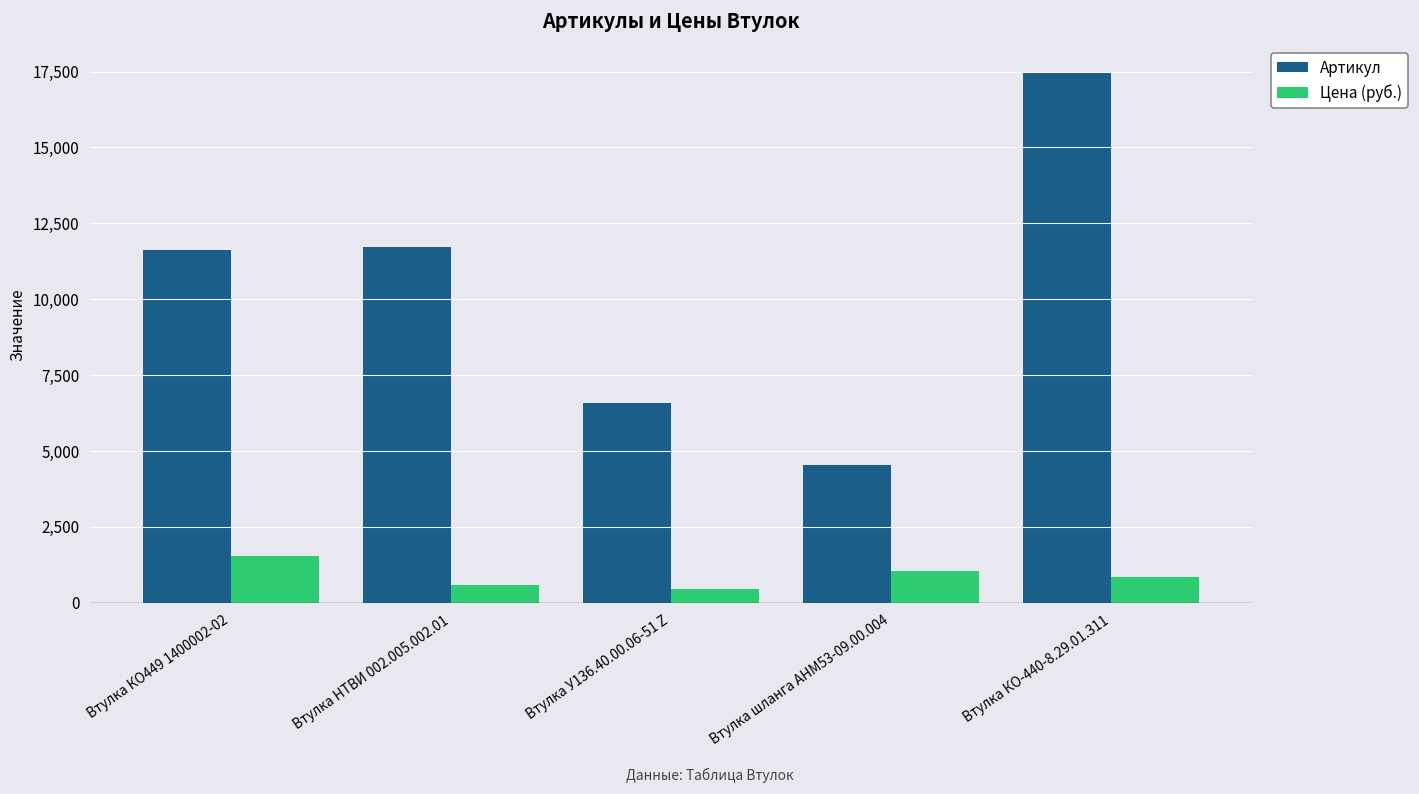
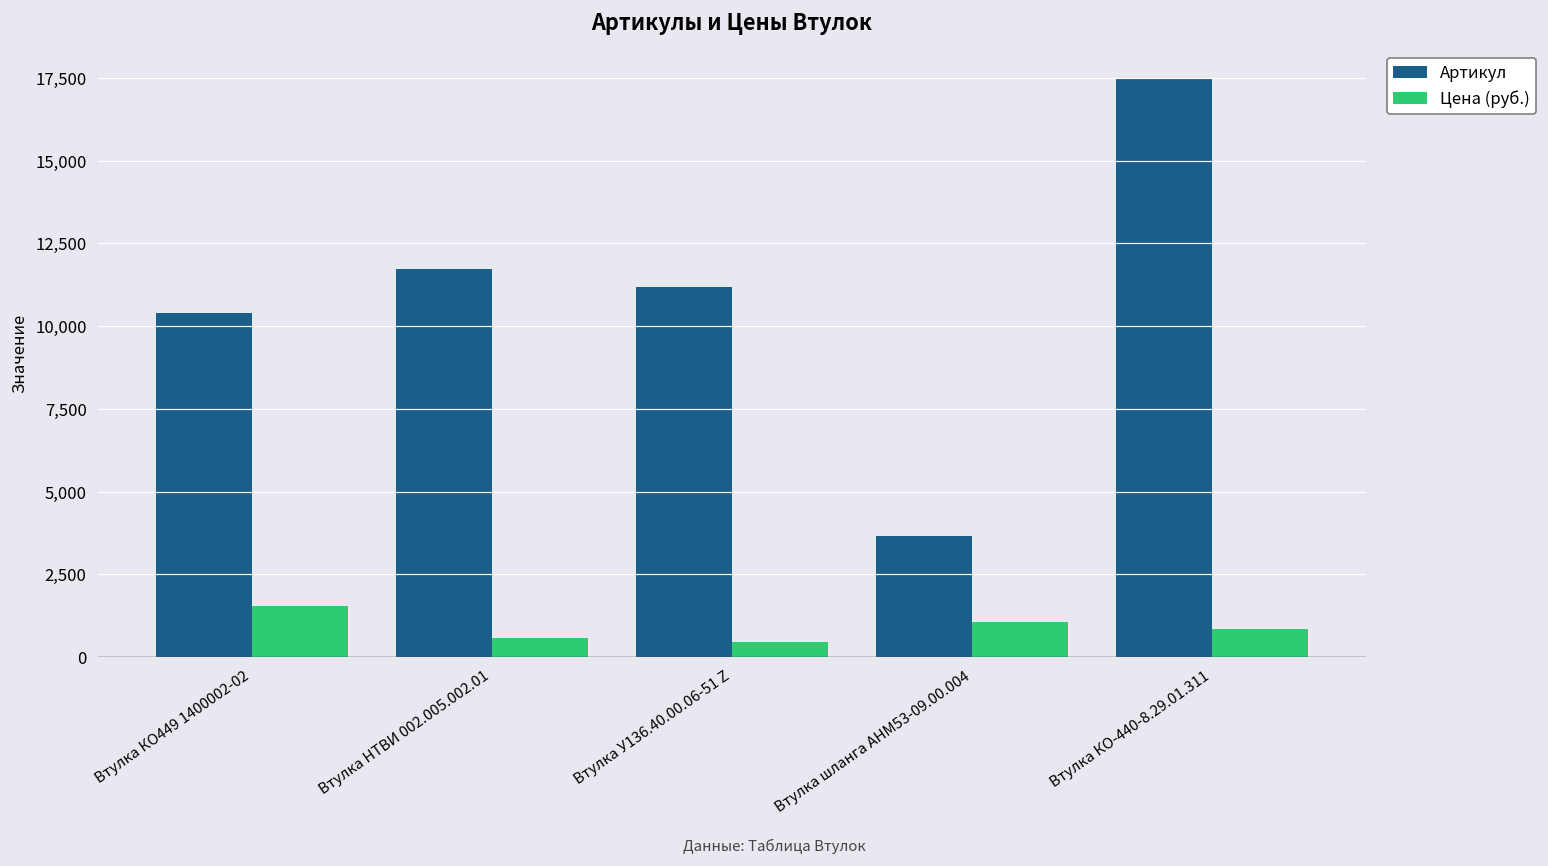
Артикул, Втулка КО449 1400002-02: 11,600 -> 10,400
Артикул, Втулка У136.40.00.06-51 Z: 6,600 -> 11,200
Артикул, Втулка шланга АНМ53-09.00.004: 4,500 -> 3,700
